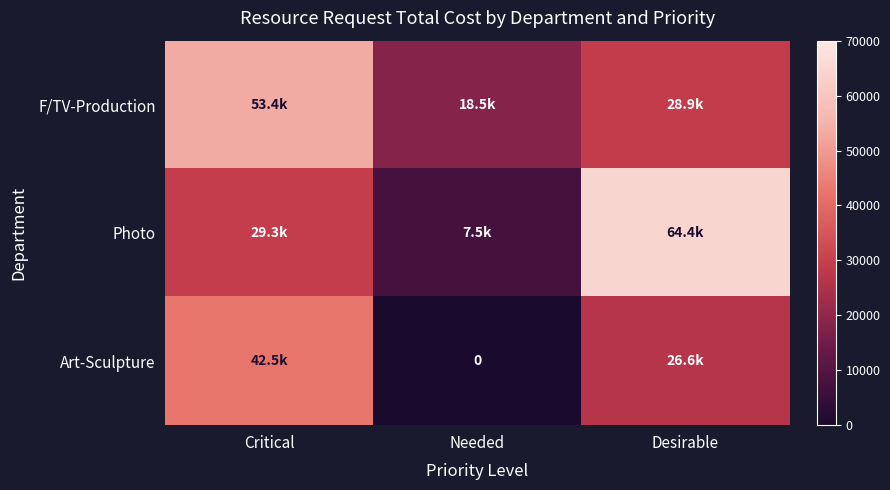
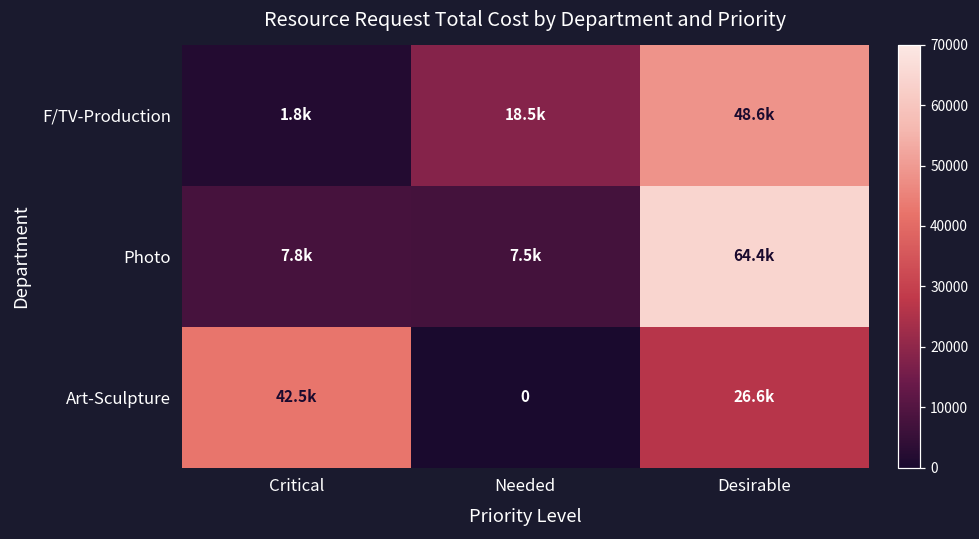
F/TV-Production, Critical: 53.4k -> 1.8k
F/TV-Production, Desirable: 28.9k -> 48.6k
Photo, Critical: 29.3k -> 7.8k
